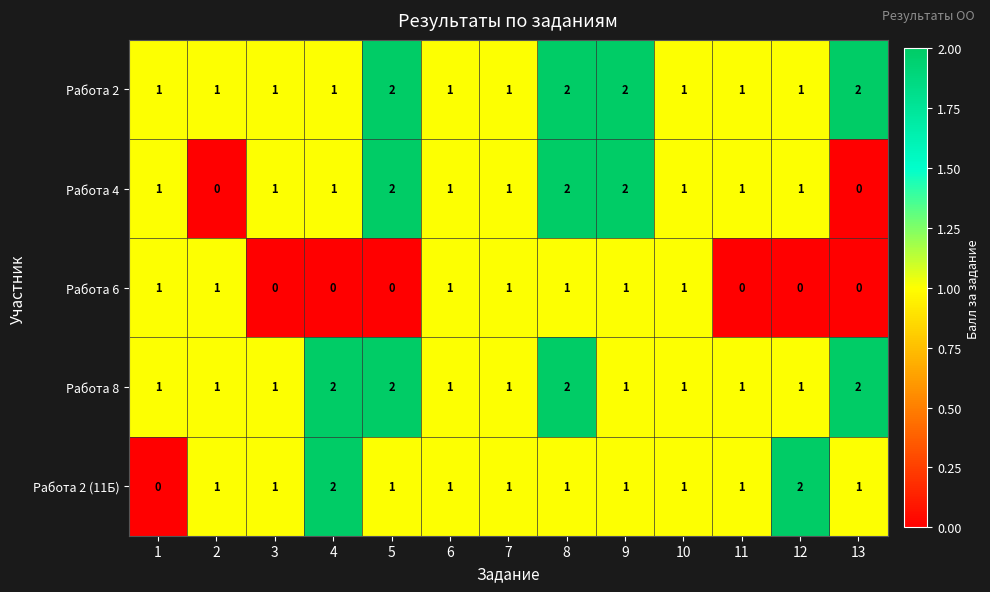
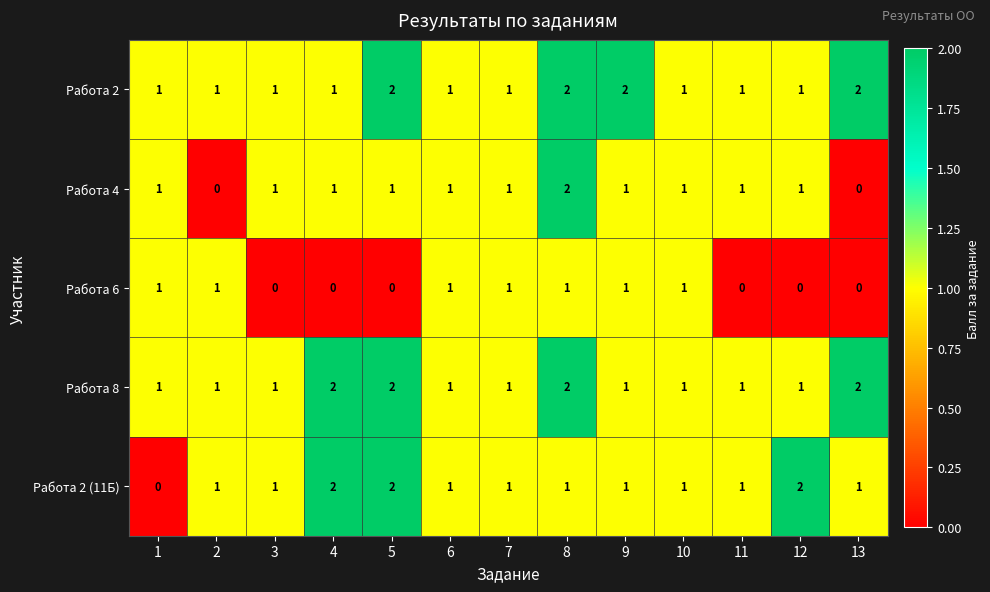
Работа 4, 5: 2 -> 1
Работа 4, 9: 2 -> 1
Работа 2 (11Б), 5: 1 -> 2
